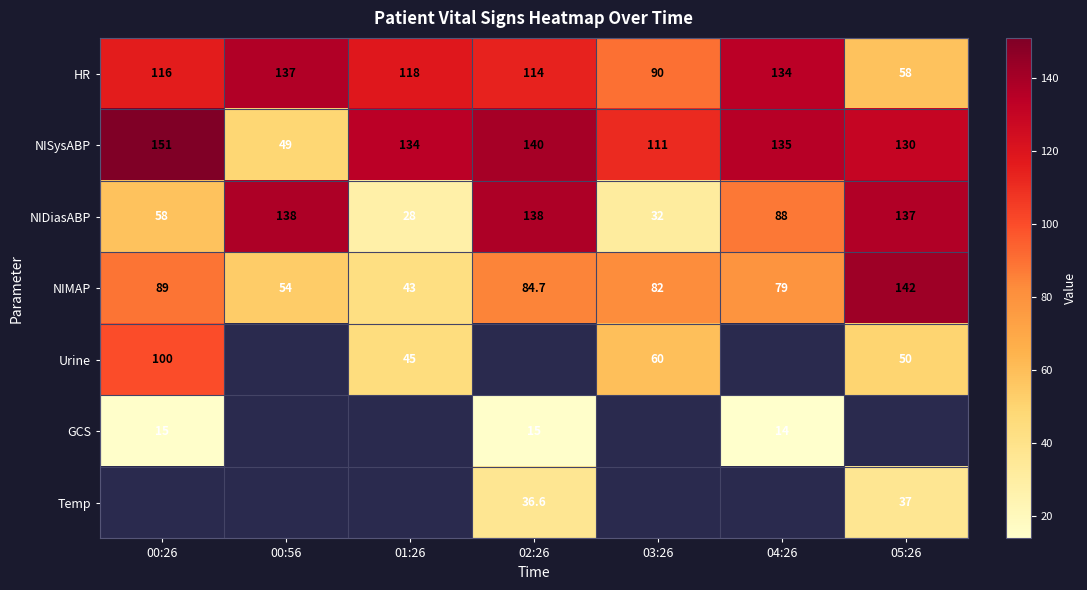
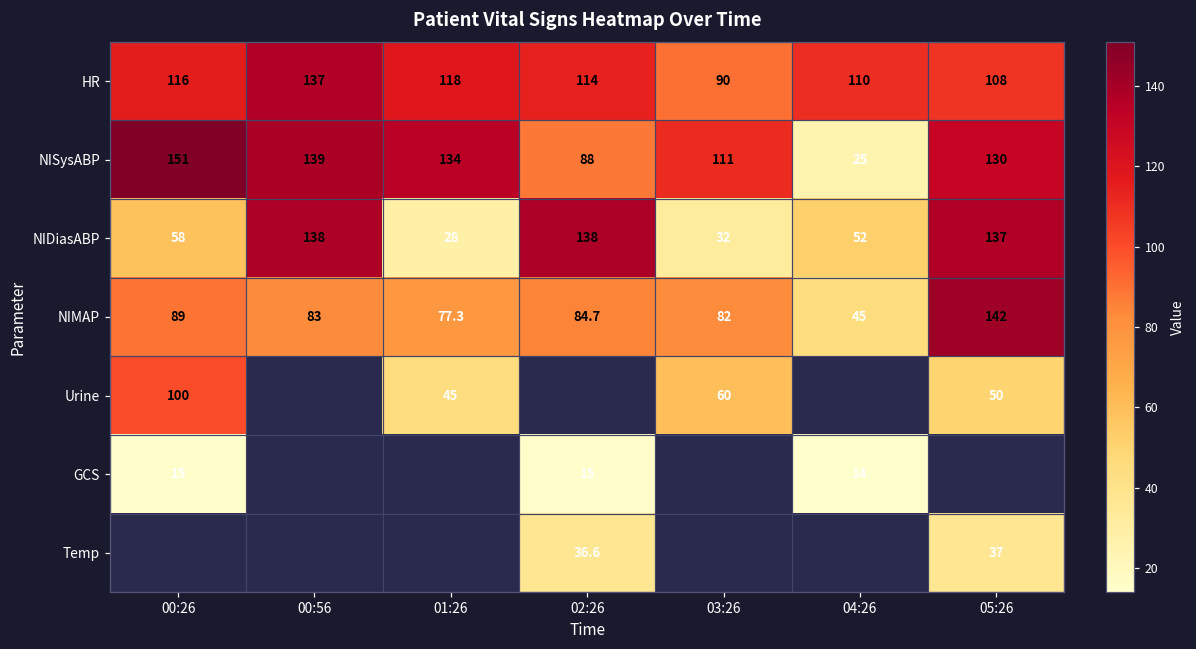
HR, 04:26: 134 -> 110
HR, 05:26: 58 -> 108
NISysABP, 00:56: 49 -> 139
NISysABP, 02:26: 140 -> 88
NISysABP, 04:26: 135 -> 25
NIDiasABP, 04:26: 88 -> 52
NIMAP, 00:56: 54 -> 83
NIMAP, 01:26: 43 -> 77.3
NIMAP, 04:26: 79 -> 45
